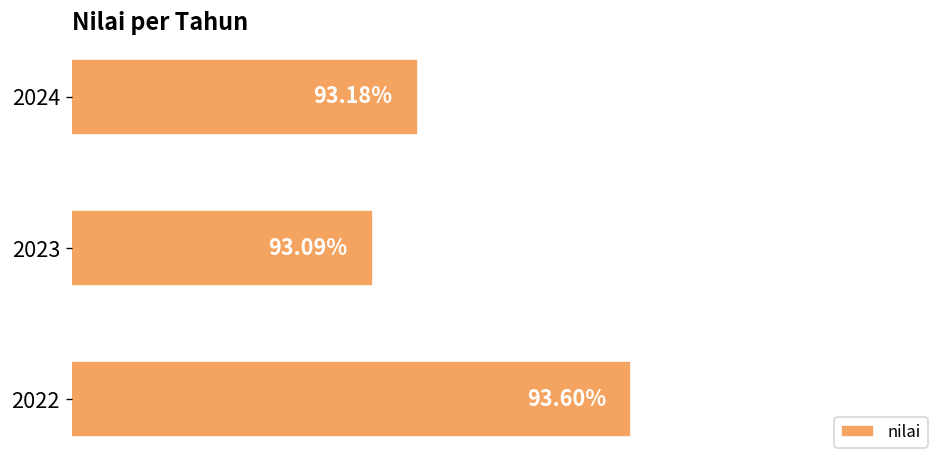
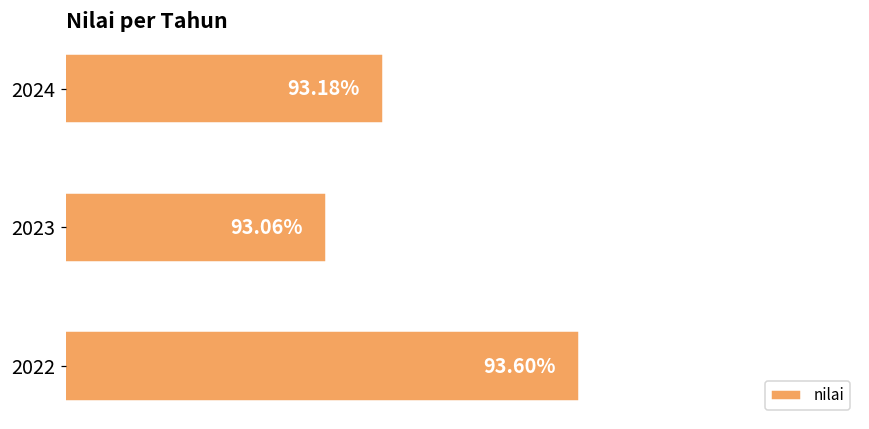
2023: 93.09% -> 93.06%
